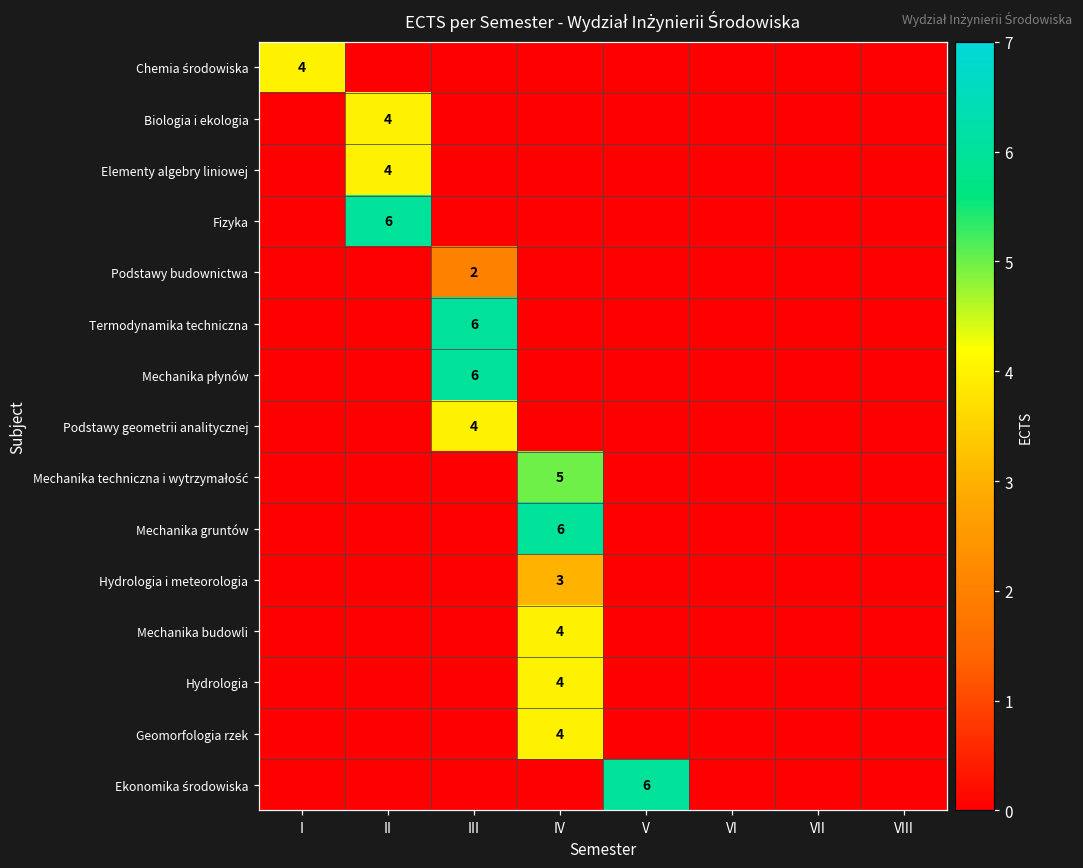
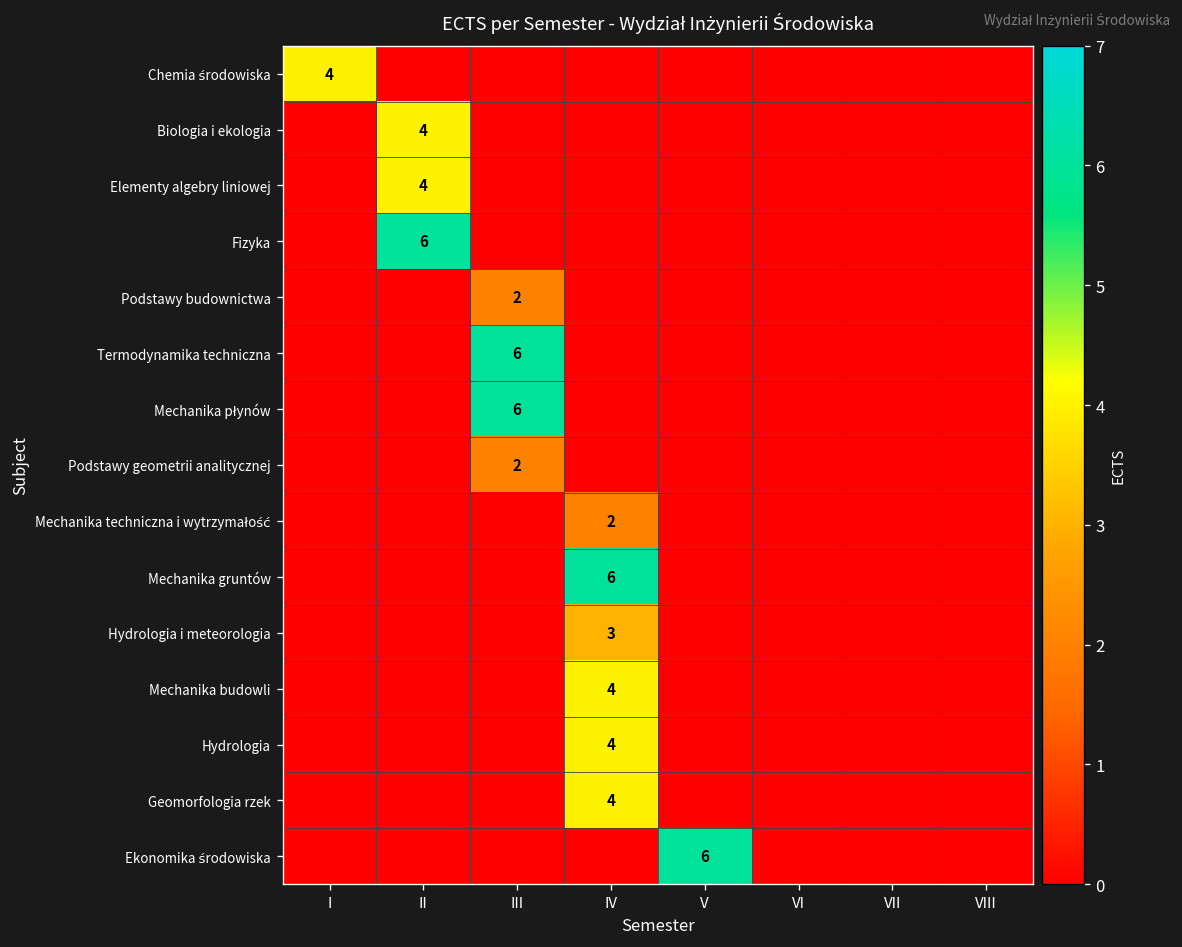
Podstawy geometrii analitycznej, III: 4 -> 2
Mechanika techniczna i wytrzymałość, IV: 5 -> 2
